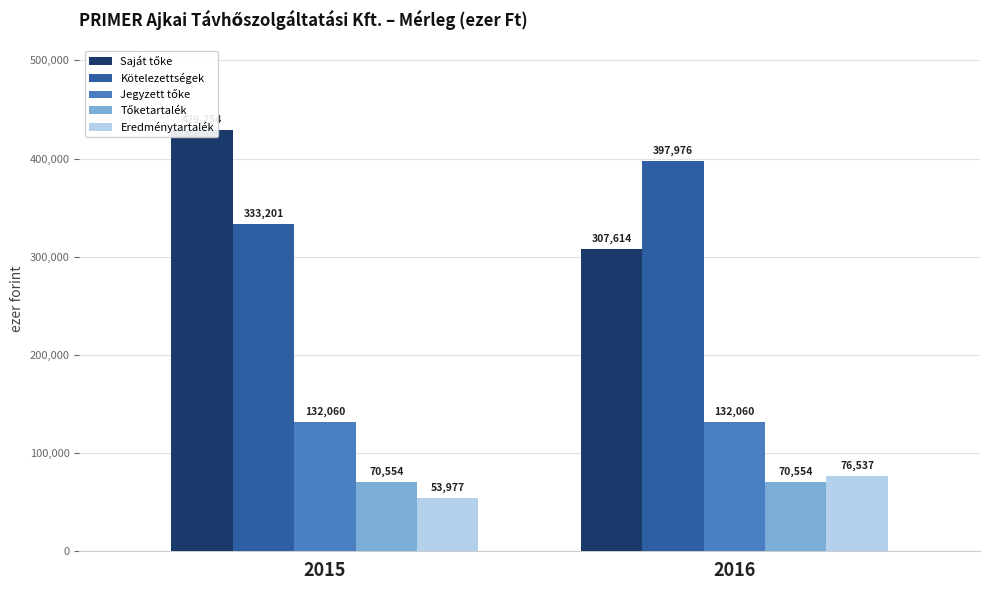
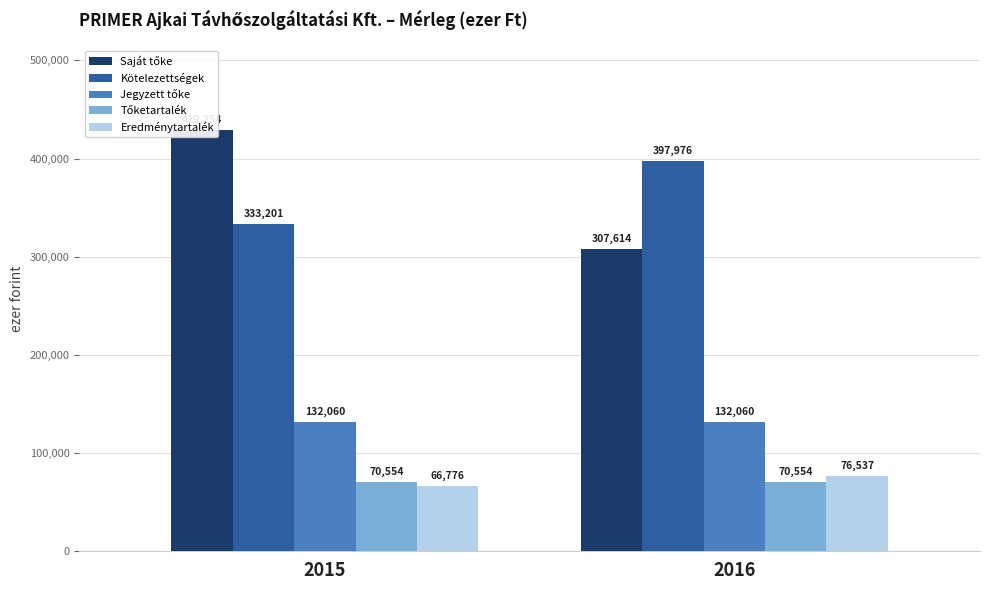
Eredménytartalék, 2015: 53,977 -> 66,776
